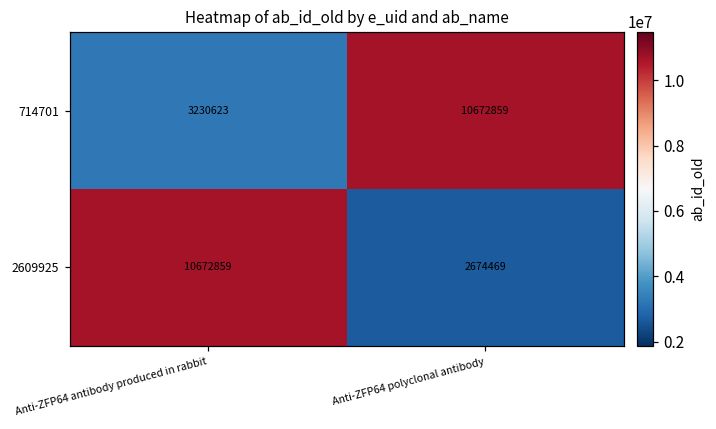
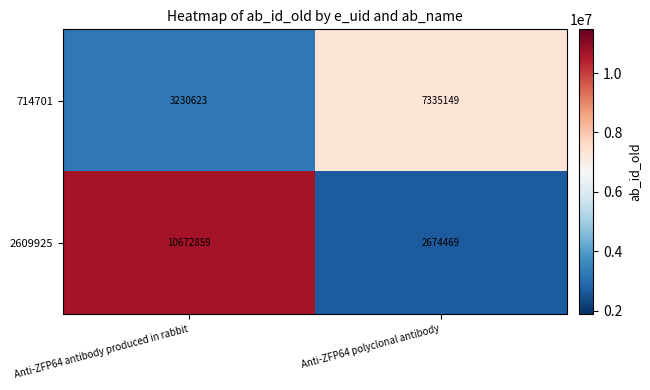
714701, Anti-ZFP64 polyclonal antibody: 10672859 -> 7335149
